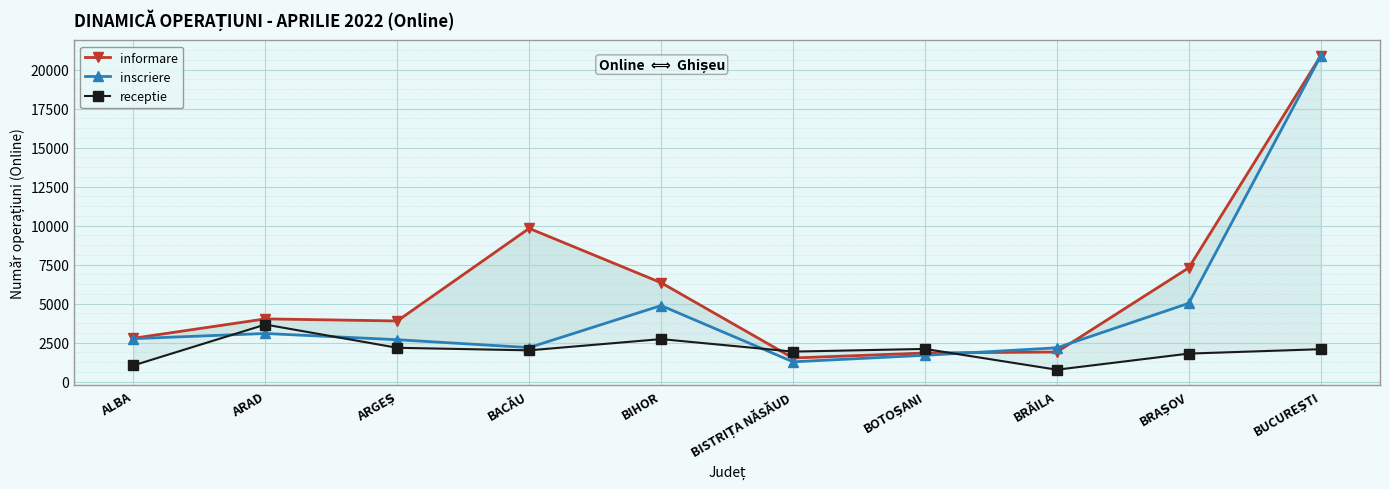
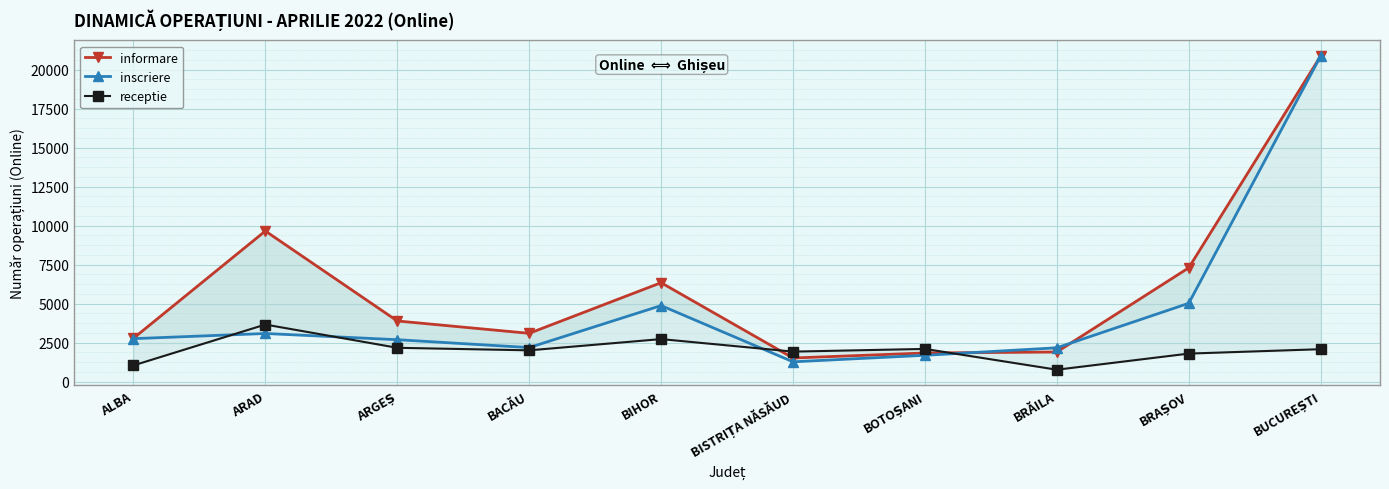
informare, ARAD: 4000 -> 9700
informare, BACĂU: 9800 -> 3100
